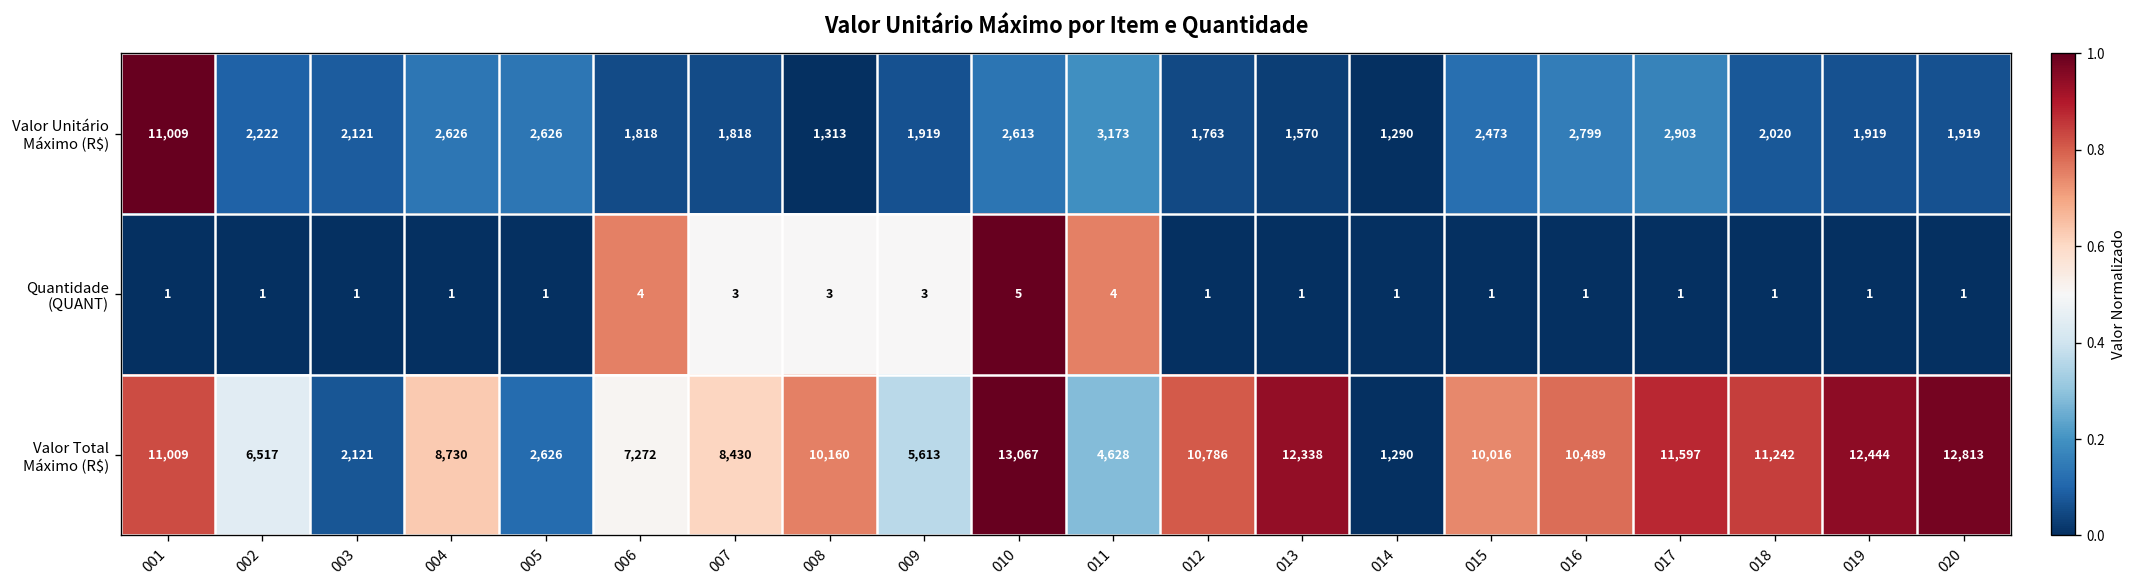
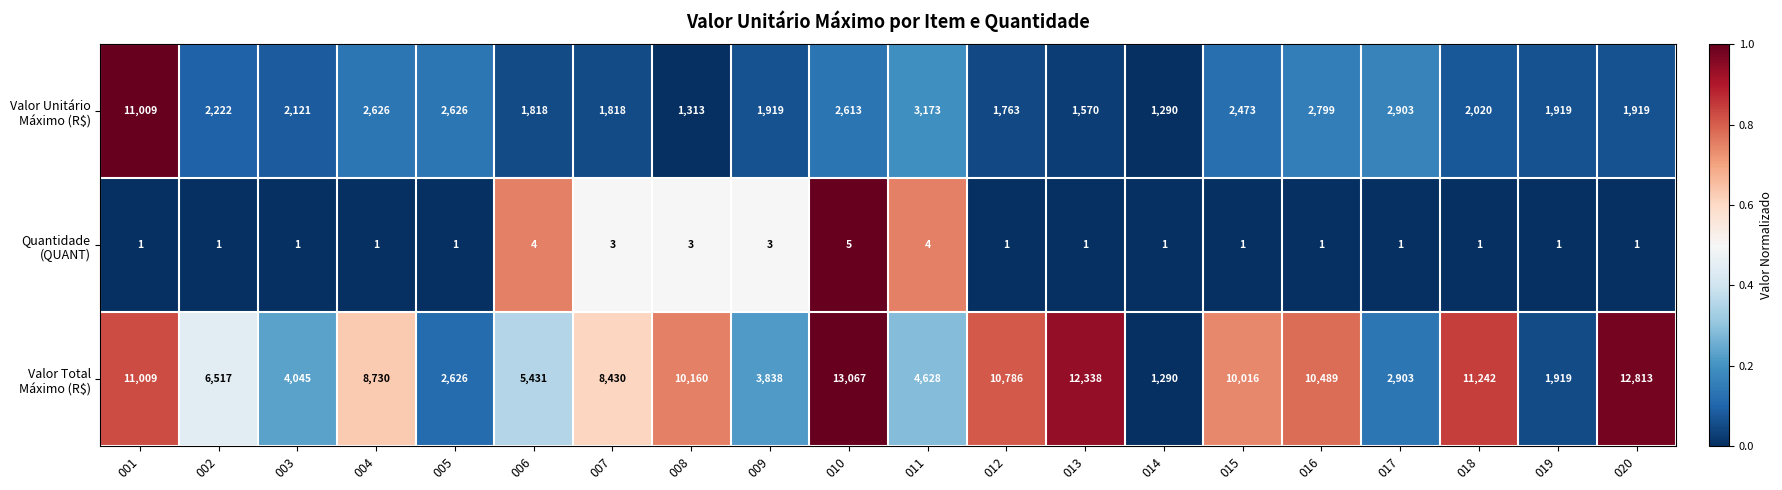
Valor Total Máximo (R$), 003: 2,121 -> 4,045
Valor Total Máximo (R$), 006: 7,272 -> 5,431
Valor Total Máximo (R$), 009: 5,613 -> 3,838
Valor Total Máximo (R$), 017: 11,597 -> 2,903
Valor Total Máximo (R$), 019: 12,444 -> 1,919
